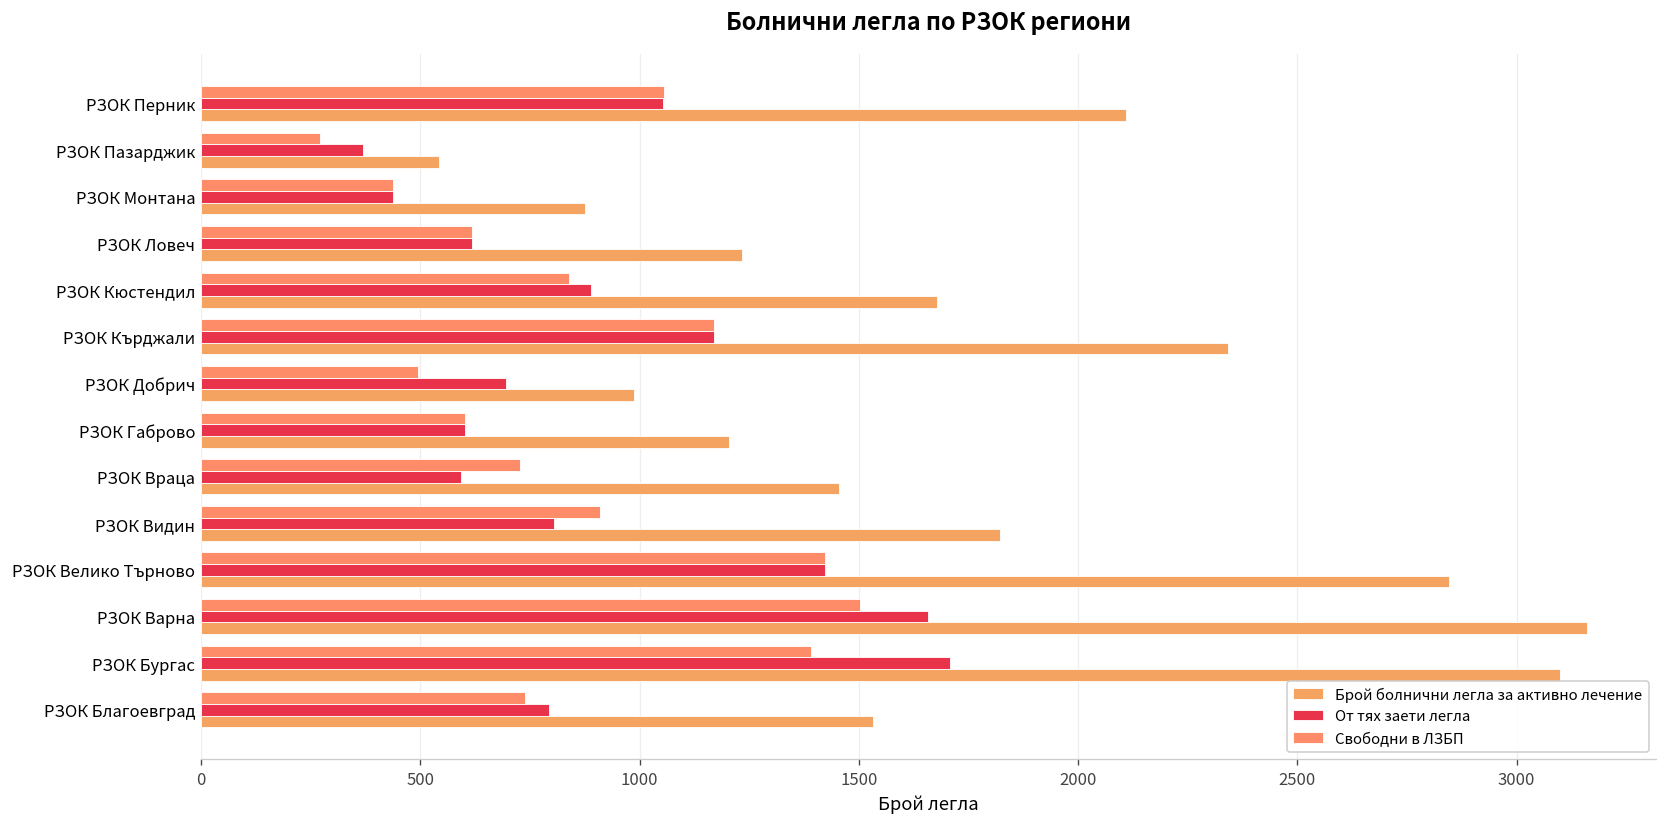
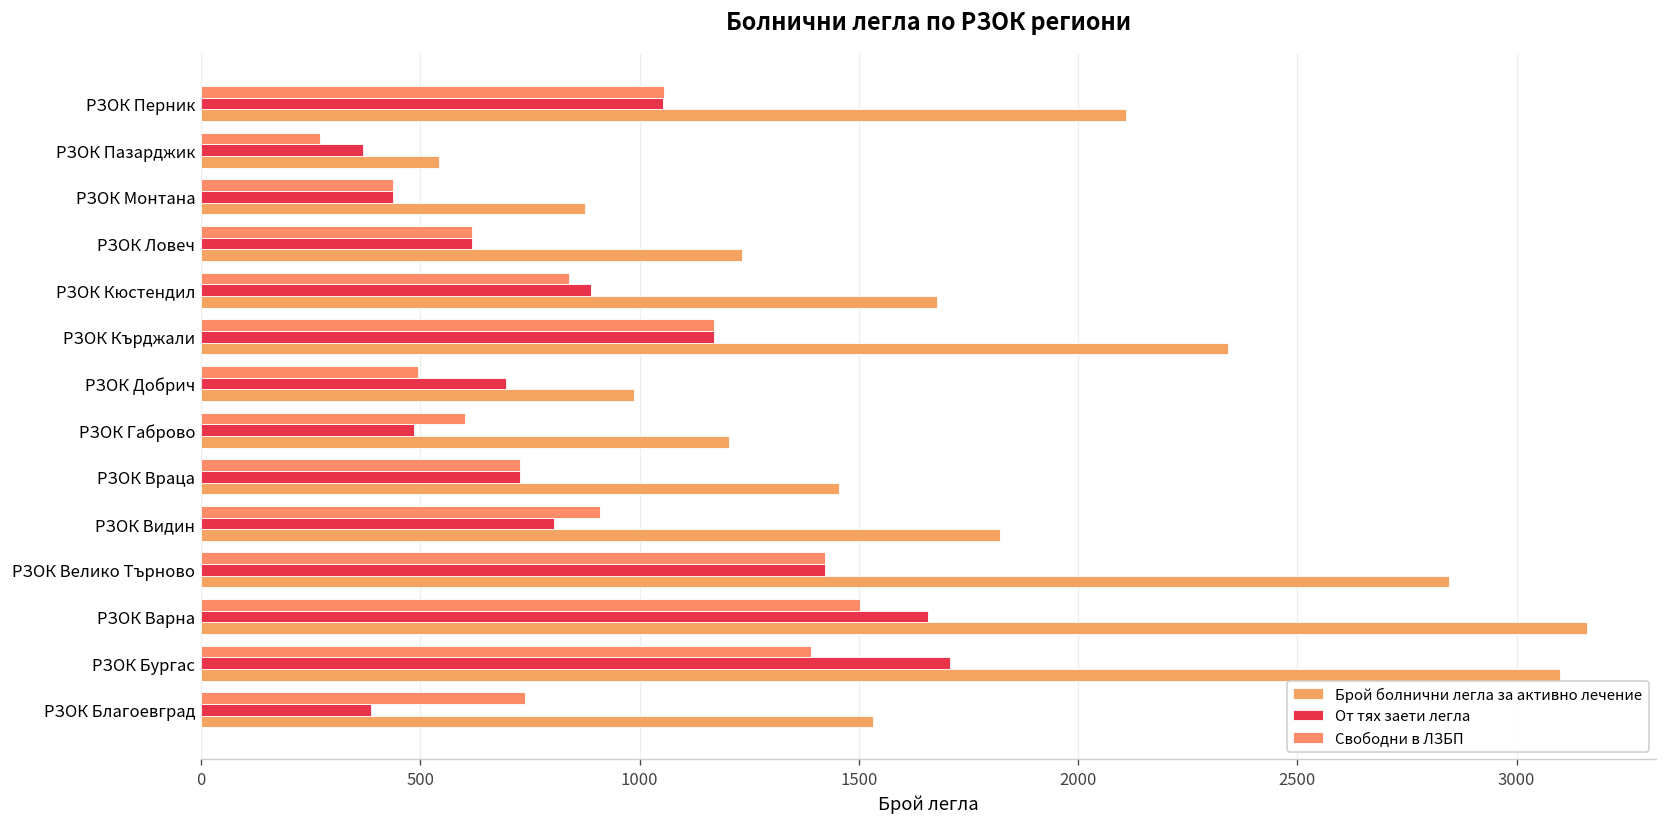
От тях заети легла, РЗОК Габрово: 600 -> 490
От тях заети легла, РЗОК Враца: 590 -> 730
От тях заети легла, РЗОК Благоевград: 790 -> 390
